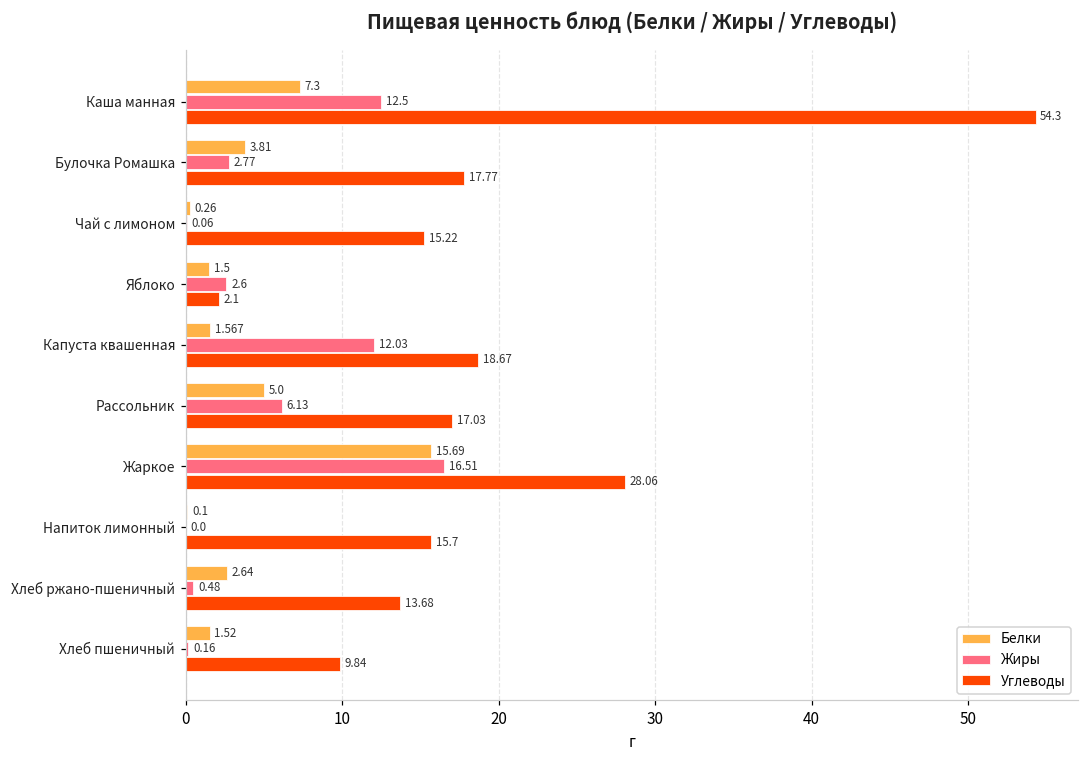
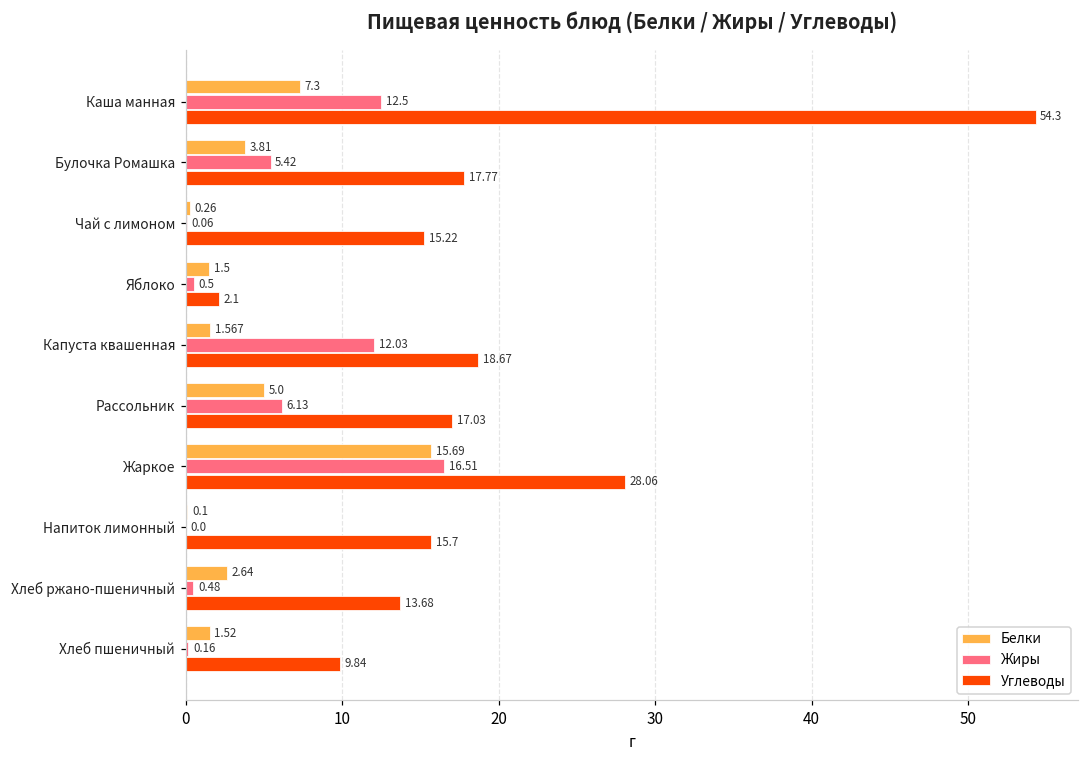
Жиры, Булочка Ромашка: 2.77 -> 5.42
Жиры, Яблоко: 2.6 -> 0.5
